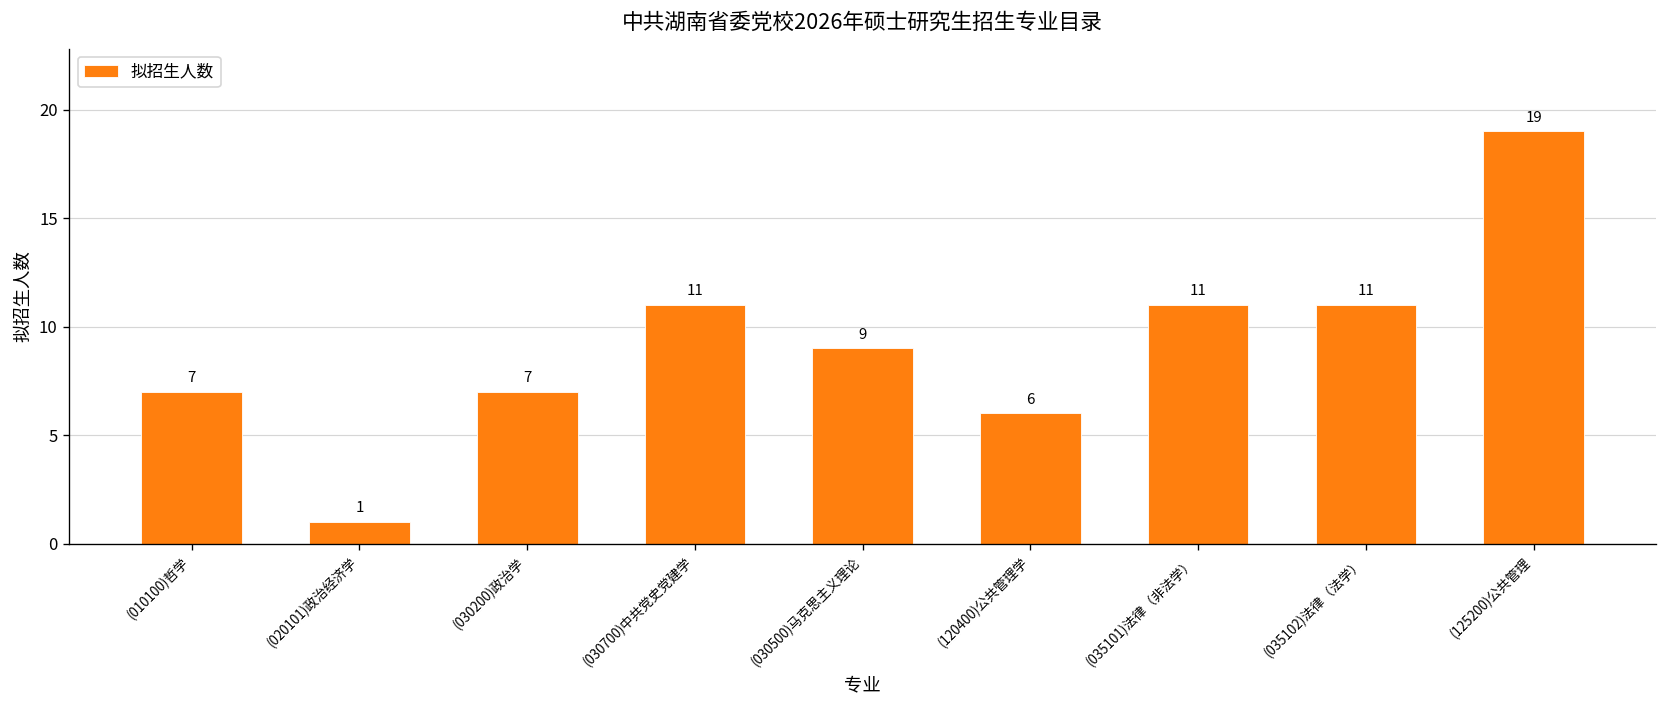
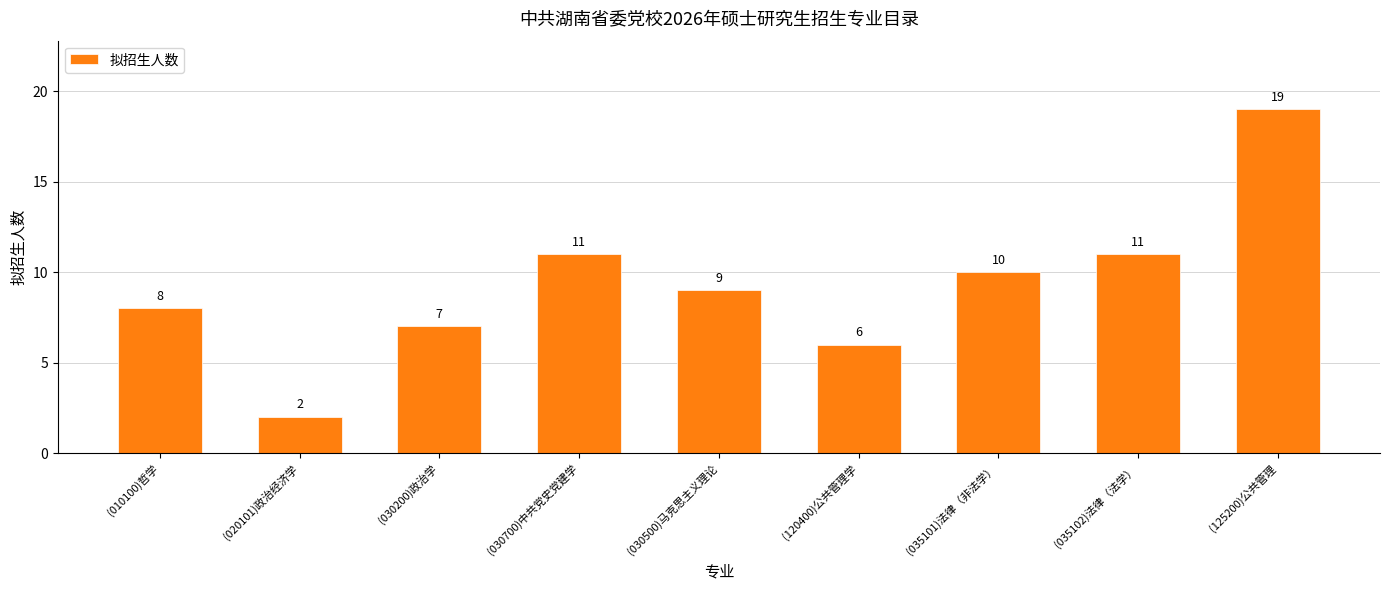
(010100)哲学: 7 -> 8
(020101)政治经济学: 1 -> 2
(035101)法律（非法学）: 11 -> 10
